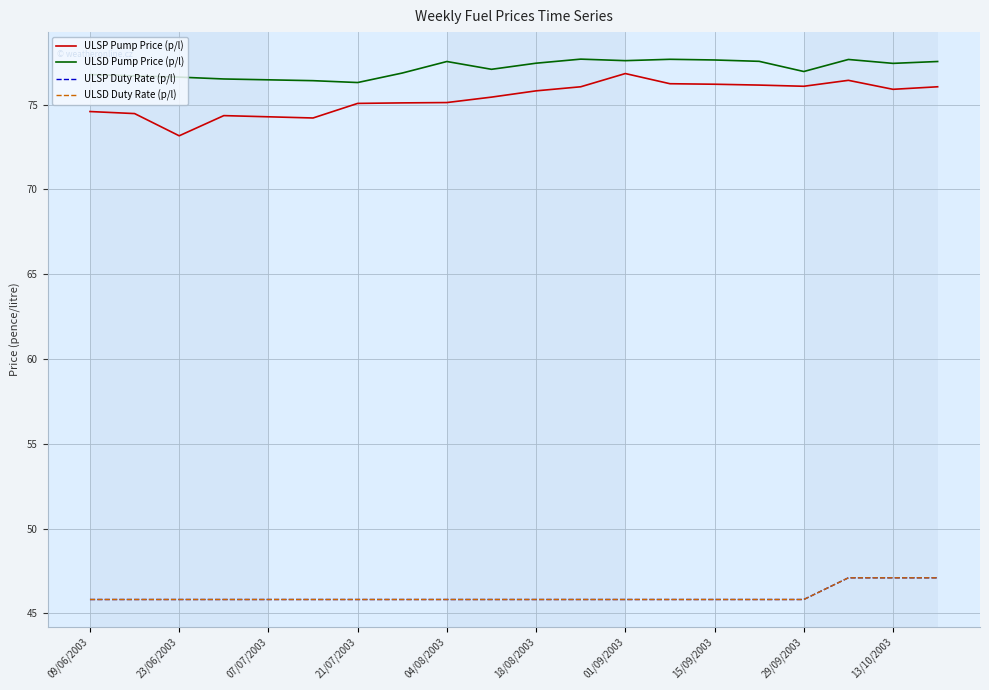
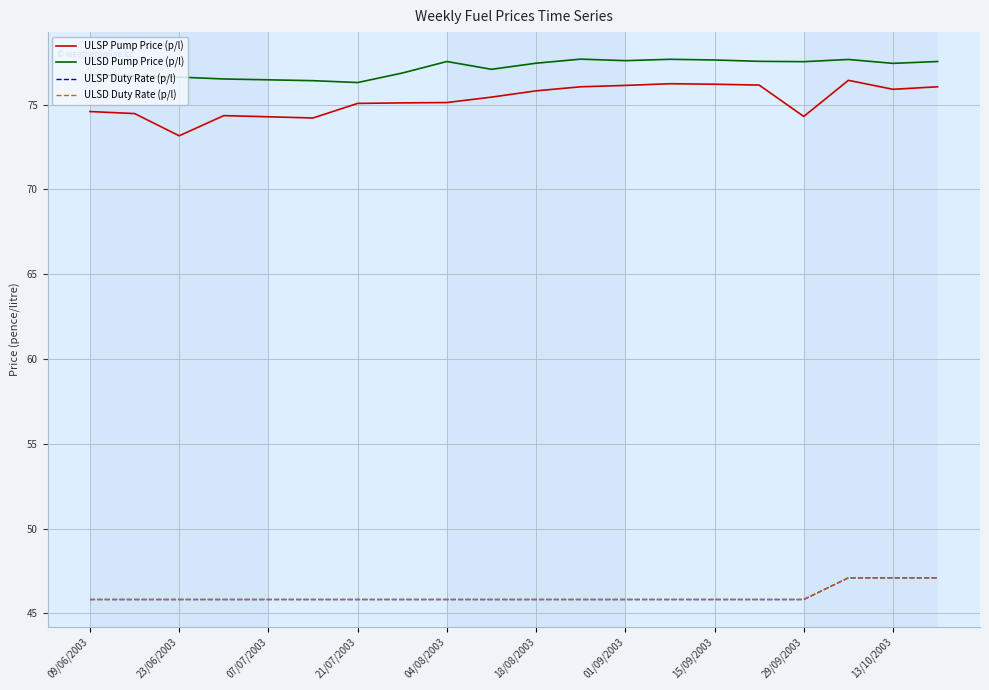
ULSP Pump Price (p/l), 01/09/2003: 76.8 -> 76.1
ULSP Pump Price (p/l), 29/09/2003: 76.1 -> 74.3
ULSD Pump Price (p/l), 29/09/2003: 77.0 -> 77.5
